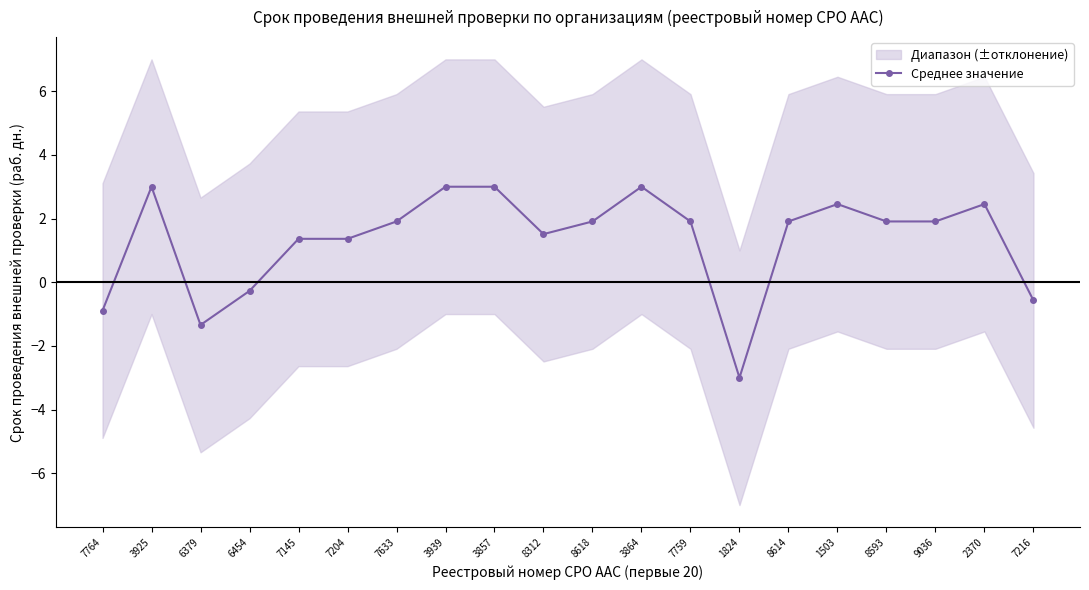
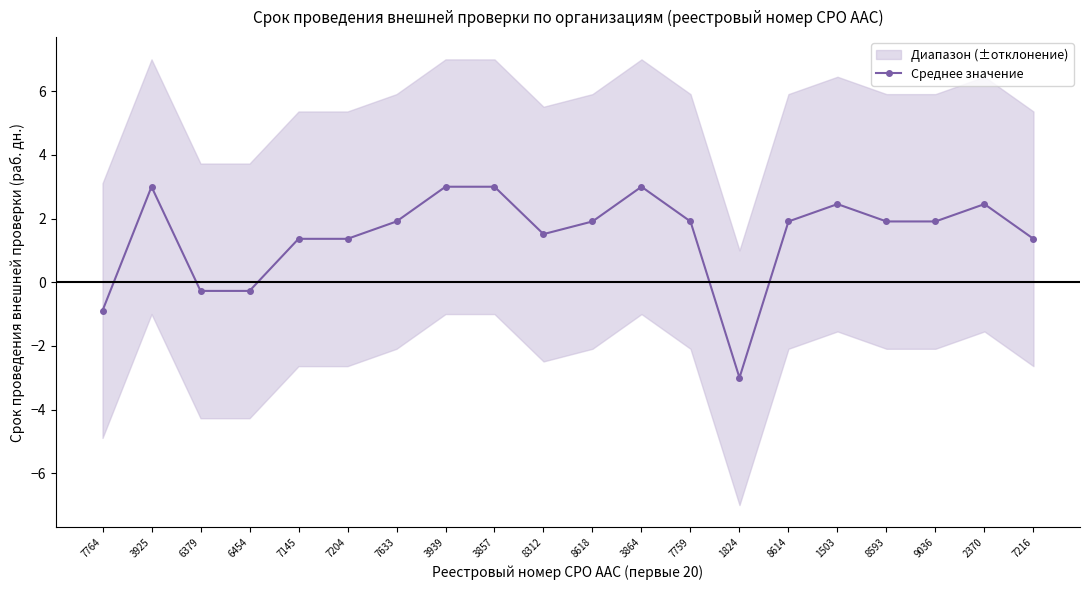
Среднее значение, 6379: -1.3 -> -0.3
Среднее значение, 7216: -0.6 -> 1.4
